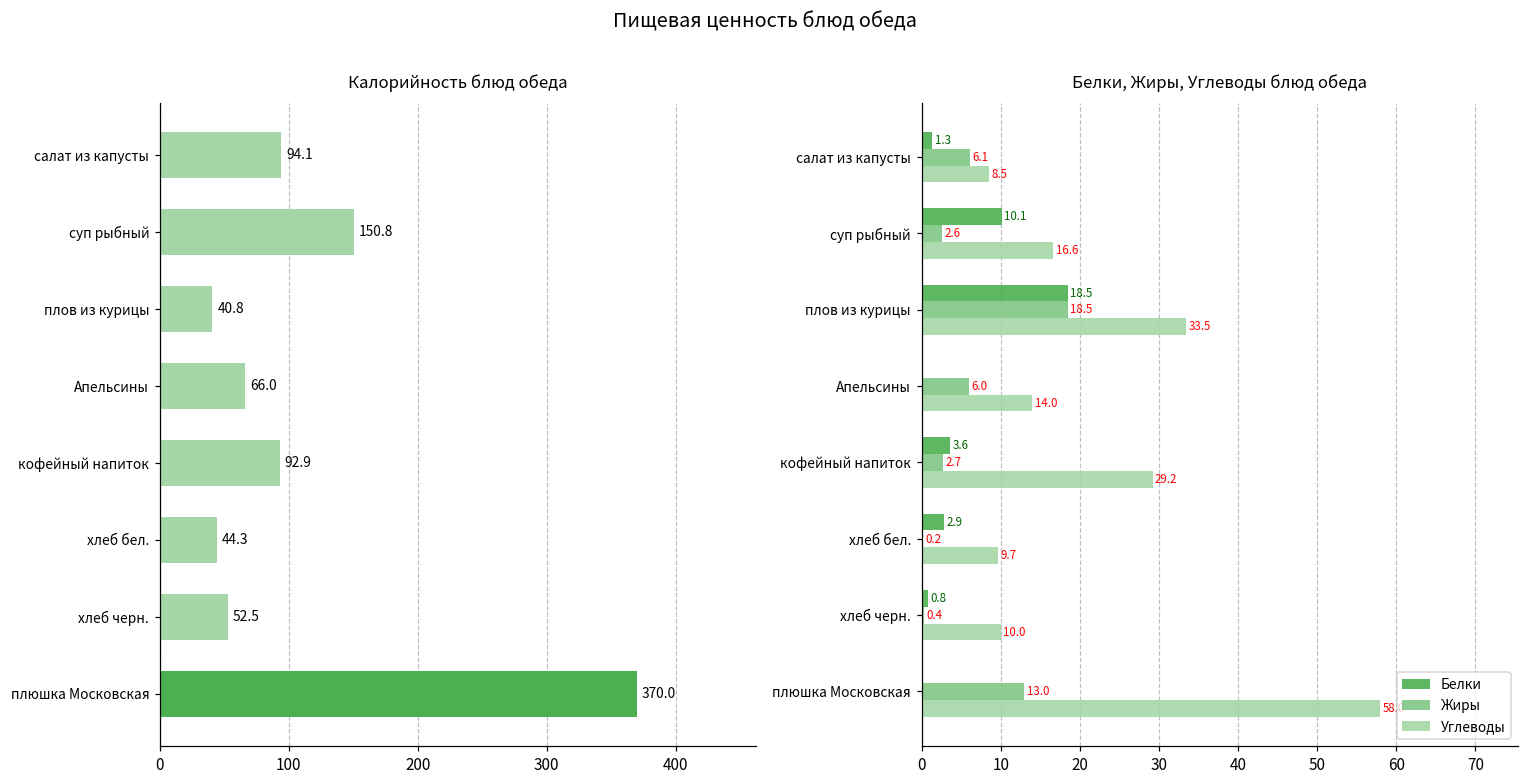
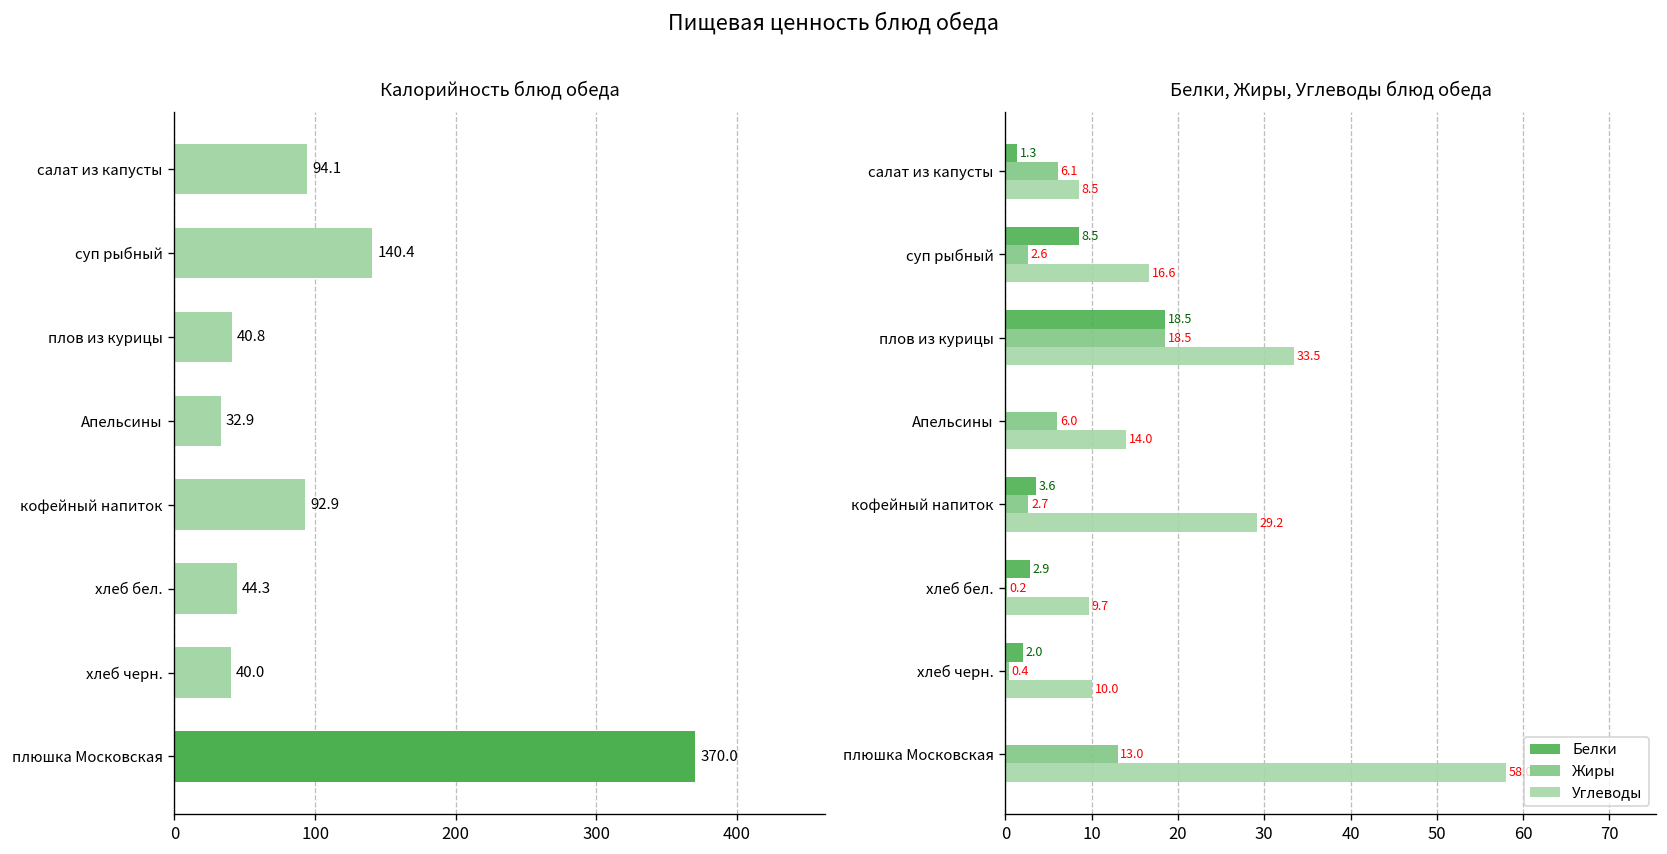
Калорийность блюд обеда, суп рыбный: 150.8 -> 140.4
Калорийность блюд обеда, Апельсины: 66.0 -> 32.9
Калорийность блюд обеда, хлеб черн.: 52.5 -> 40.0
Белки, Жиры, Углеводы блюд обеда, Белки, суп рыбный: 10.1 -> 8.5
Белки, Жиры, Углеводы блюд обеда, Белки, хлеб черн.: 0.8 -> 2.0
